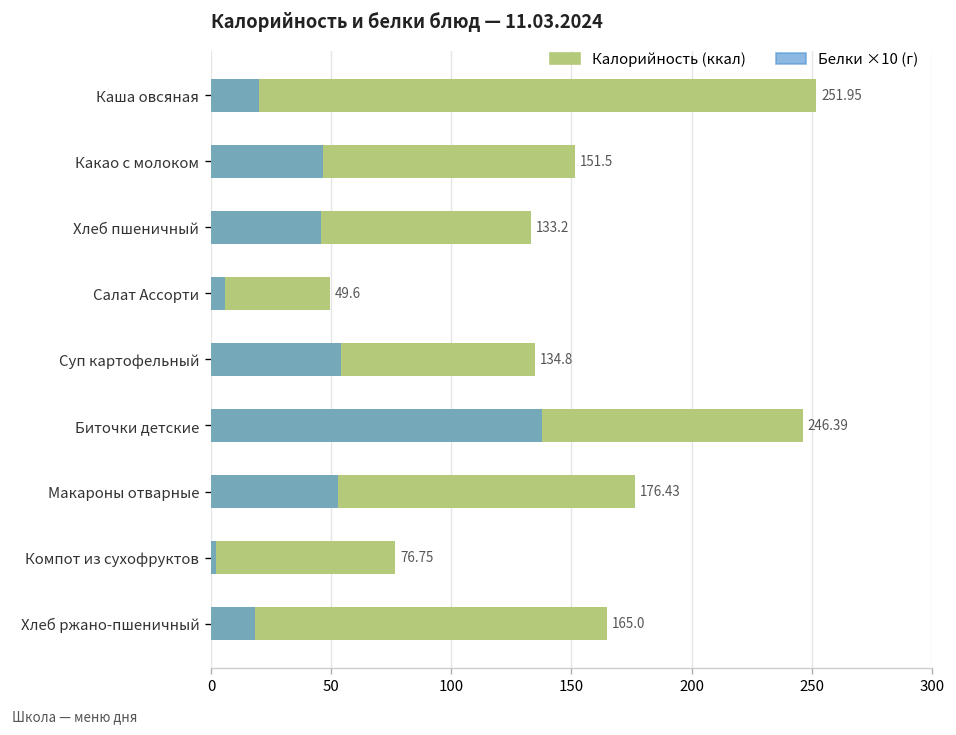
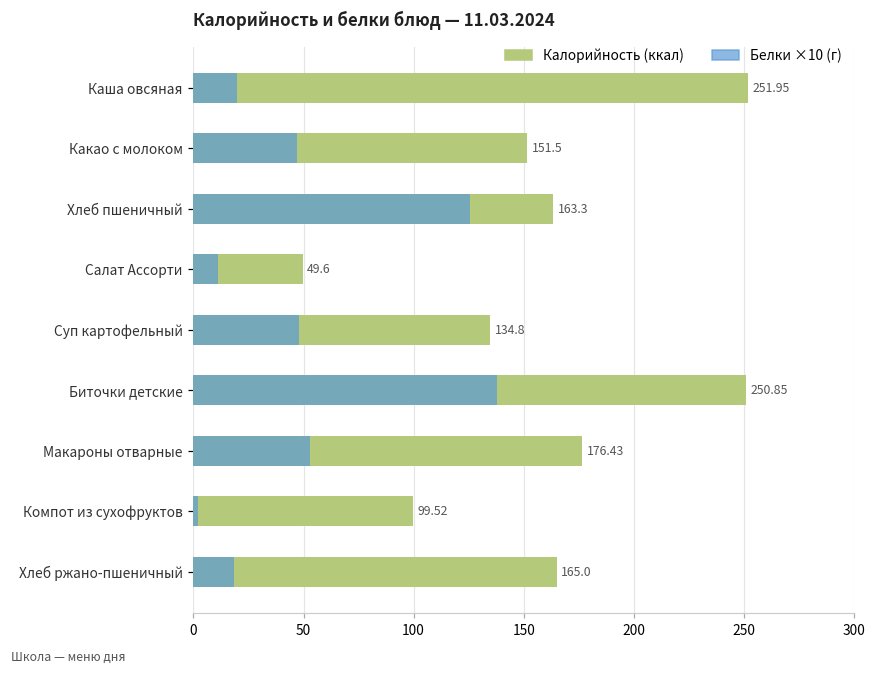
Калорийность (ккал), Хлеб пшеничный: 133.2 -> 163.3
Белки ×10 (г), Хлеб пшеничный: 46 -> 125
Белки ×10 (г), Салат Ассорти: 6 -> 11
Белки ×10 (г), Суп картофельный: 54 -> 48
Калорийность (ккал), Биточки детские: 246.39 -> 250.85
Калорийность (ккал), Компот из сухофруктов: 76.75 -> 99.52
